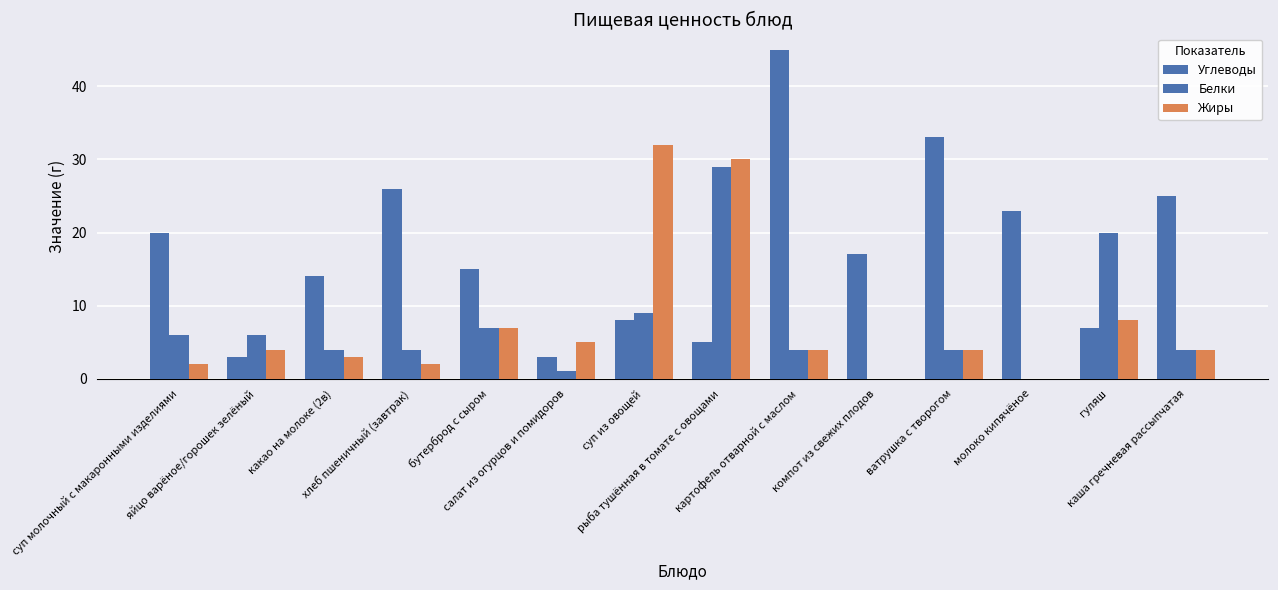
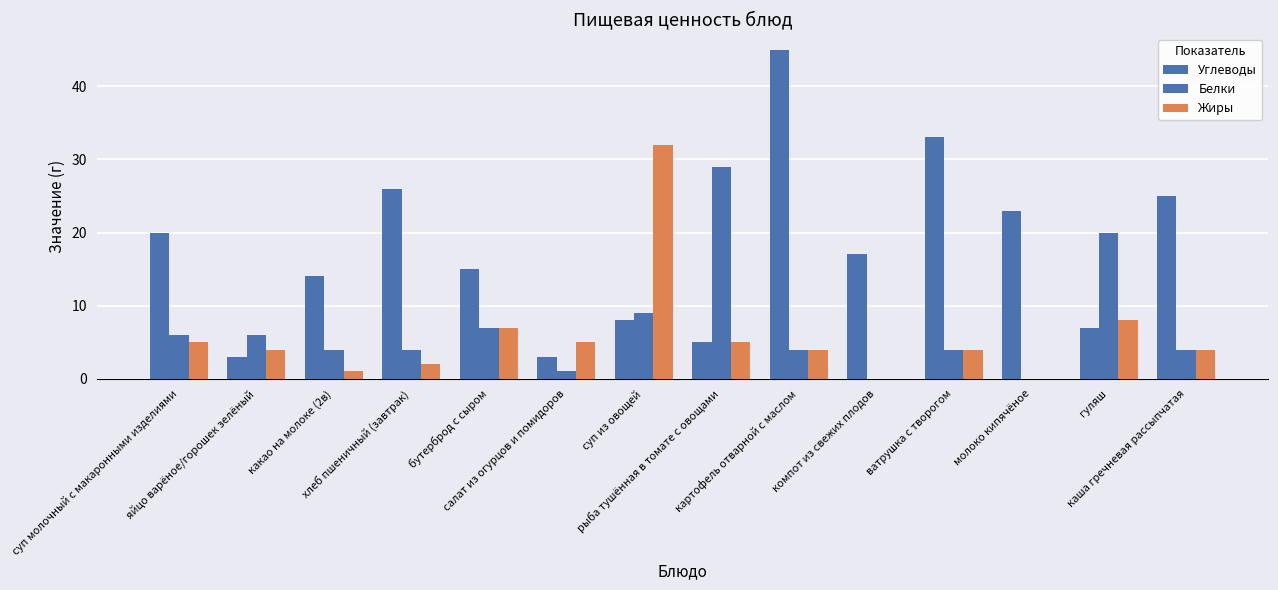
Жиры, суп молочный с макаронными изделиями: 2 -> 5
Жиры, какао на молоке (2в): 3 -> 1
Жиры, рыба тушённая в томате с овощами: 30 -> 5
